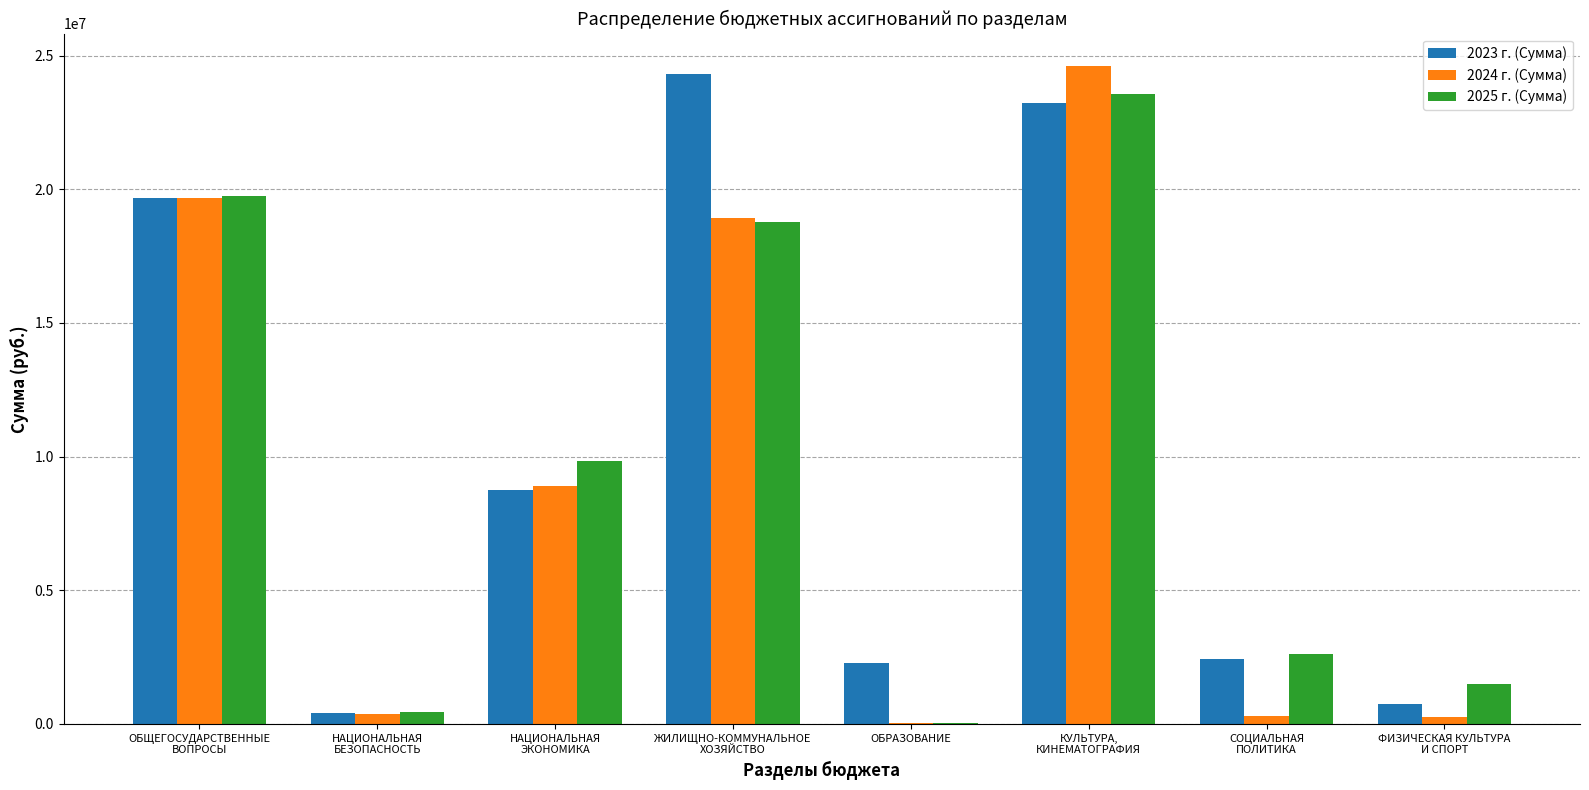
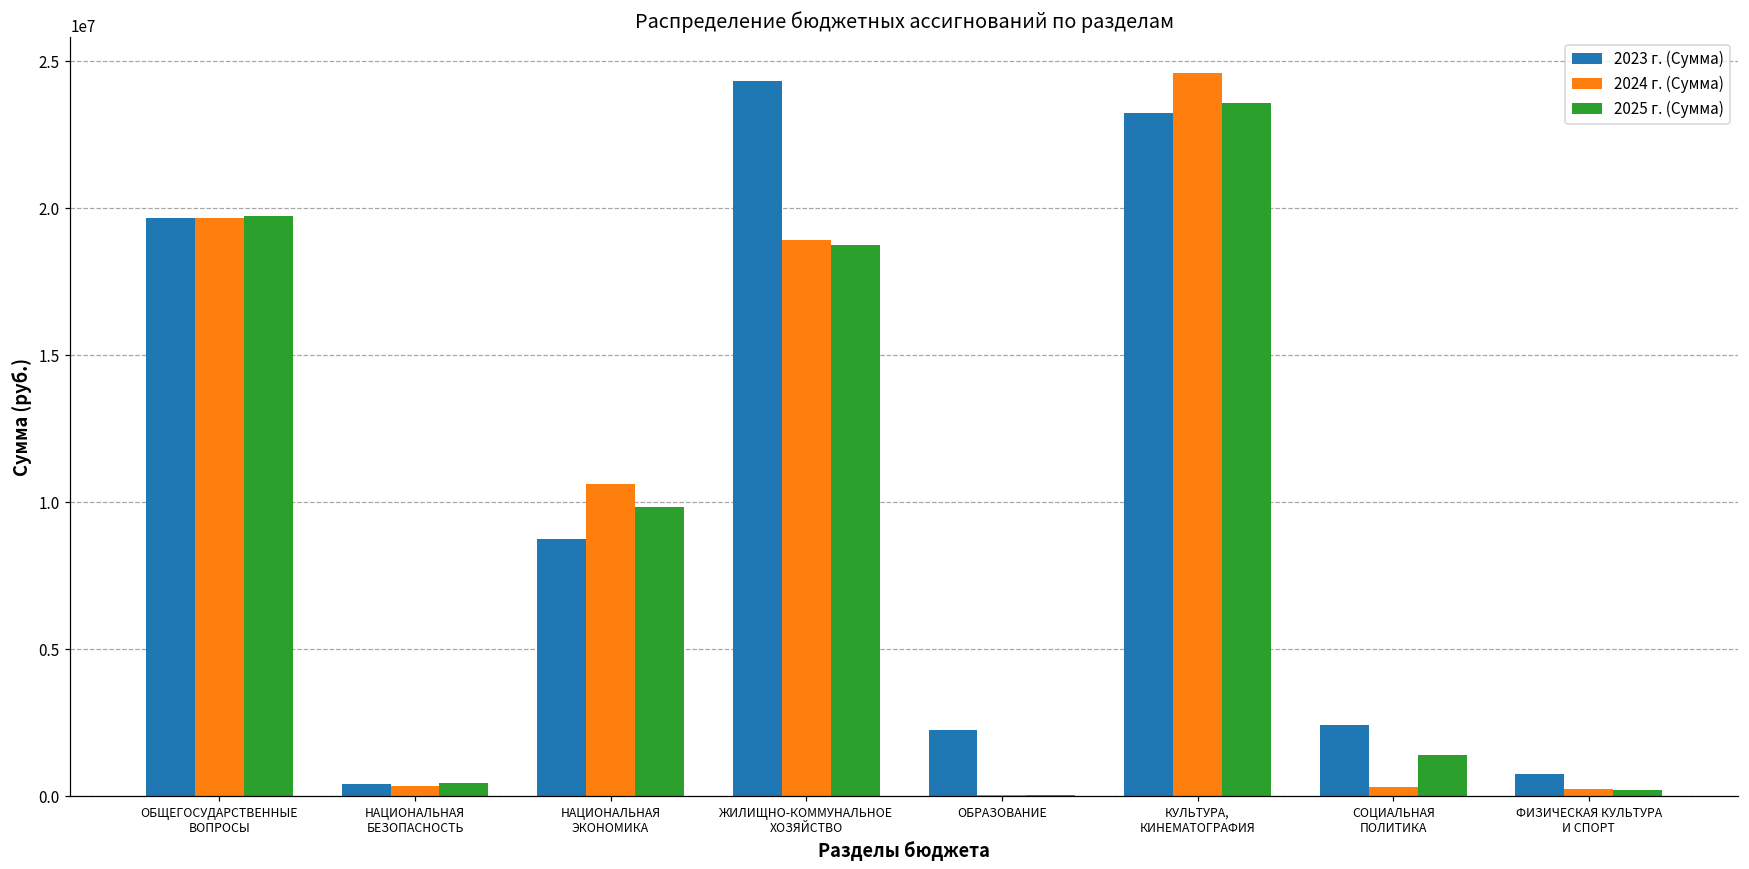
2024 г. (Сумма), НАЦИОНАЛЬНАЯ ЭКОНОМИКА: 8900000 -> 10600000
2025 г. (Сумма), СОЦИАЛЬНАЯ ПОЛИТИКА: 2600000 -> 1400000
2025 г. (Сумма), ФИЗИЧЕСКАЯ КУЛЬТУРА И СПОРТ: 1500000 -> 200000
